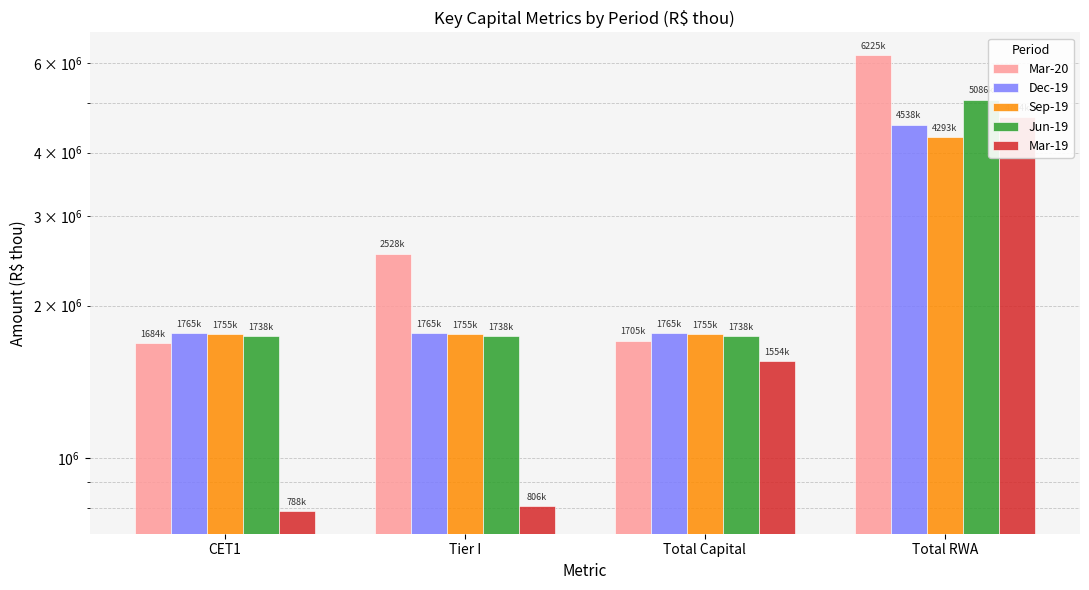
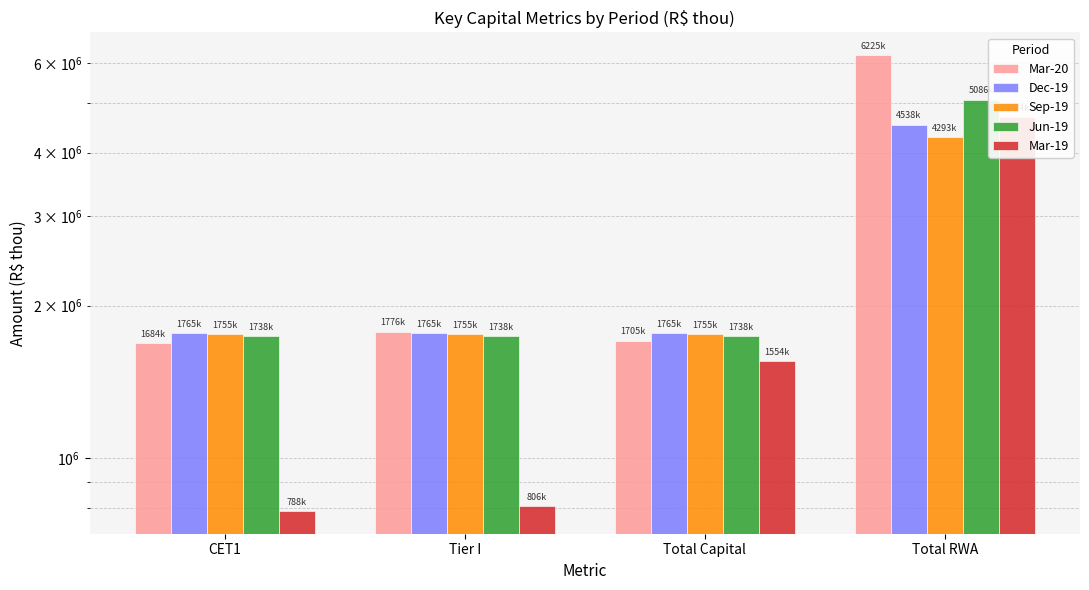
Mar-20, Tier I: 2528k -> 1776k
